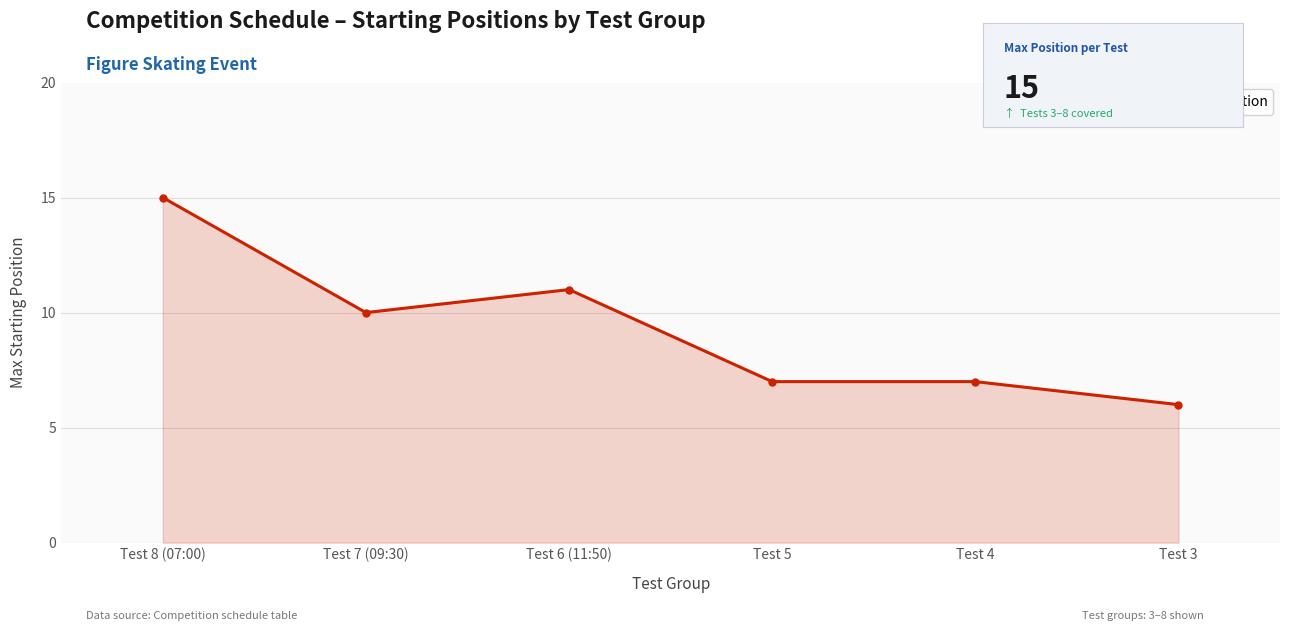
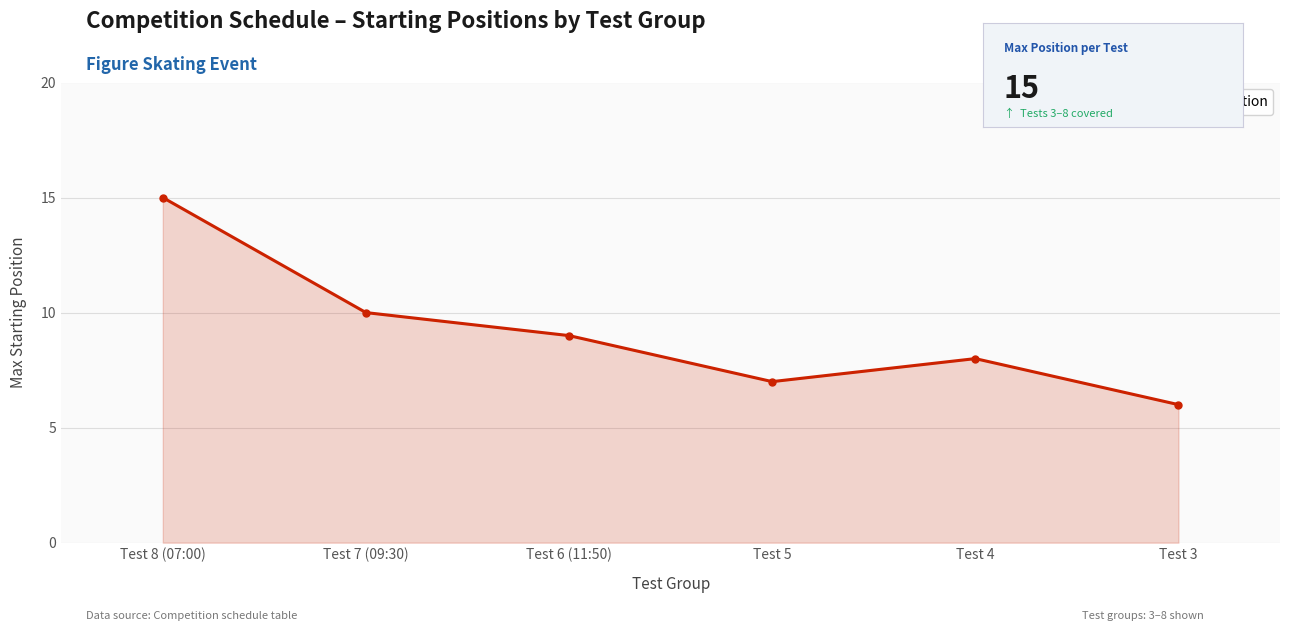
Test 6 (11:50): 11 -> 9
Test 4: 7 -> 8
